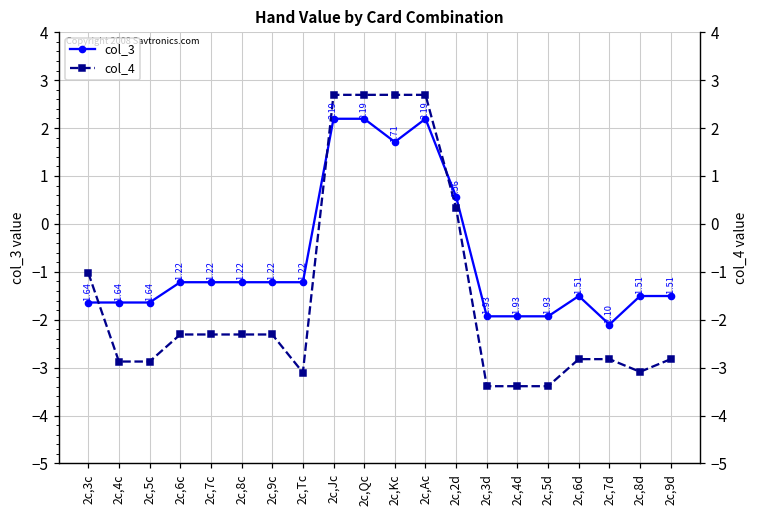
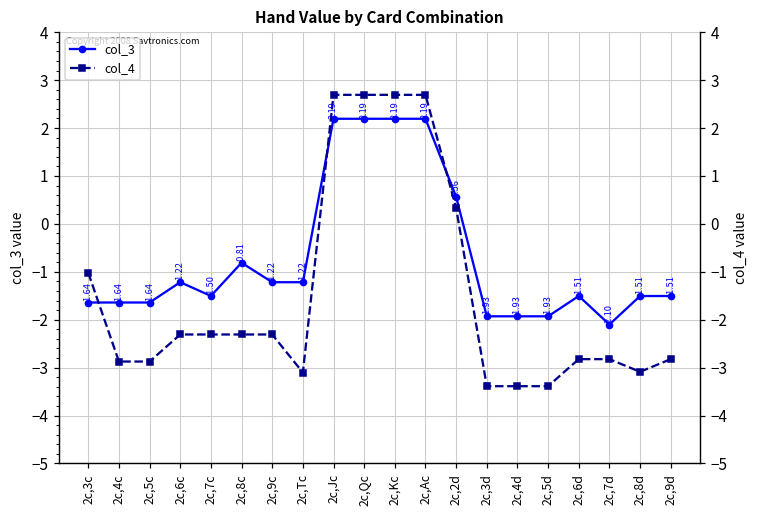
col_3, 2c,7c: -1.22 -> -1.50
col_3, 2c,8c: -1.22 -> -0.81
col_3, 2c,Kc: 1.71 -> 2.19
